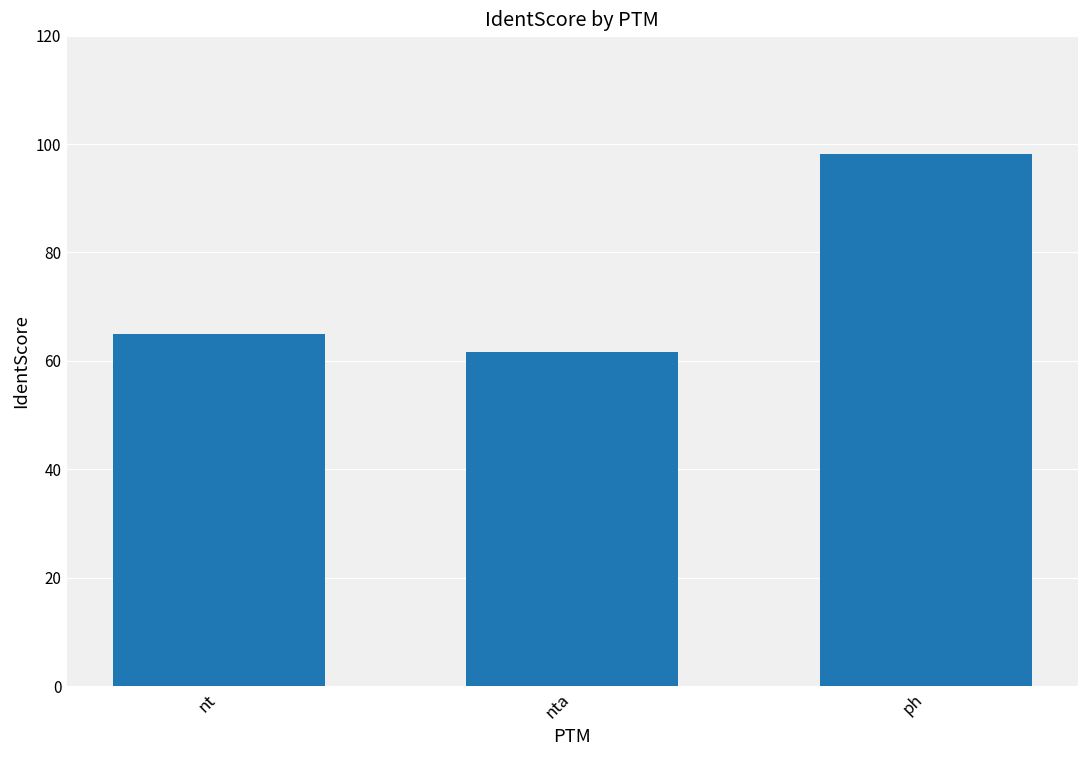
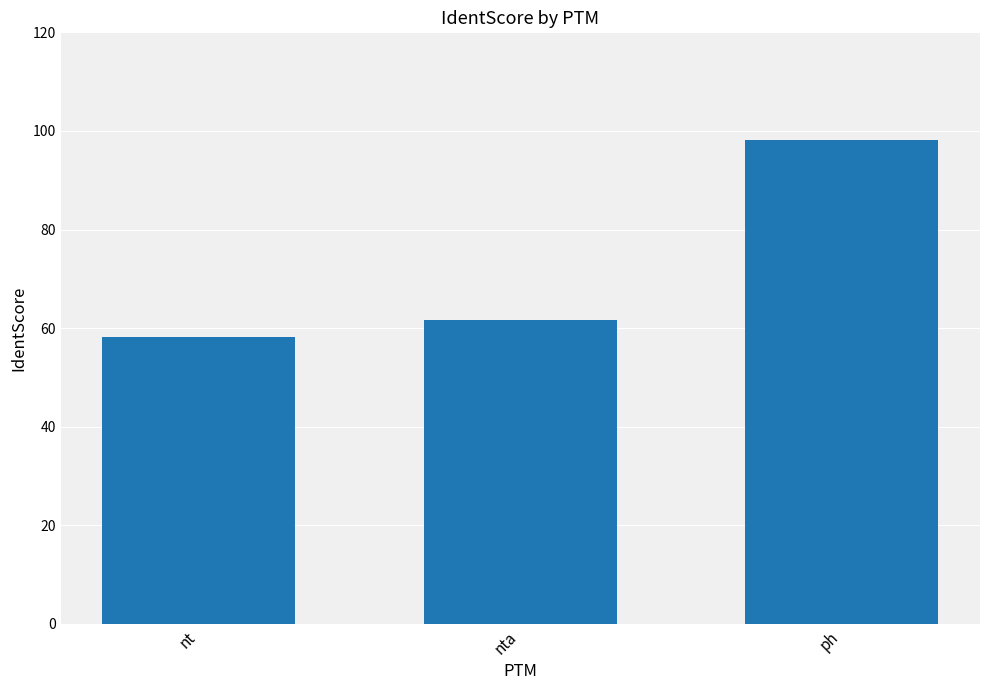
nt: 65 -> 58
